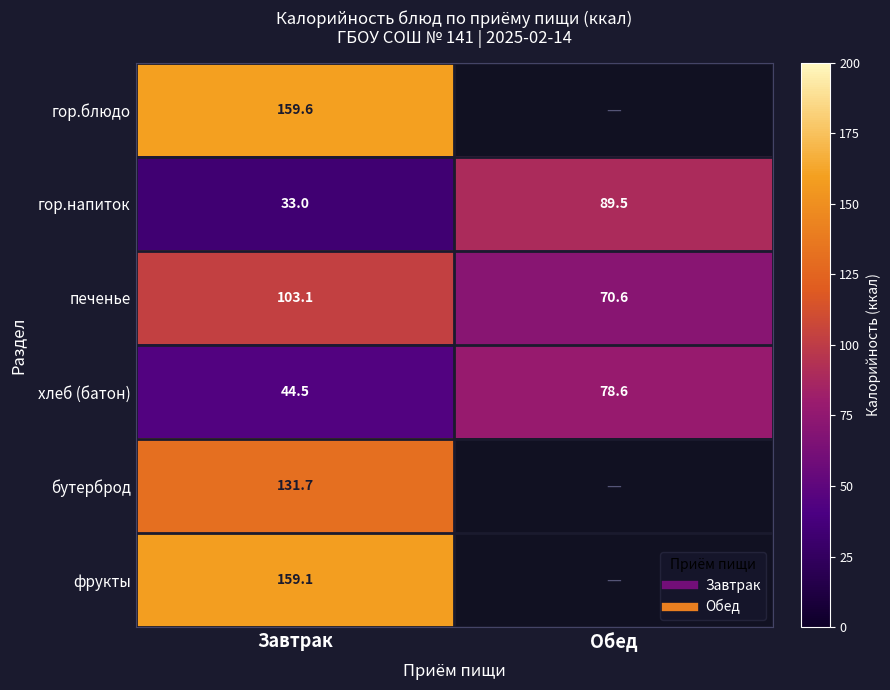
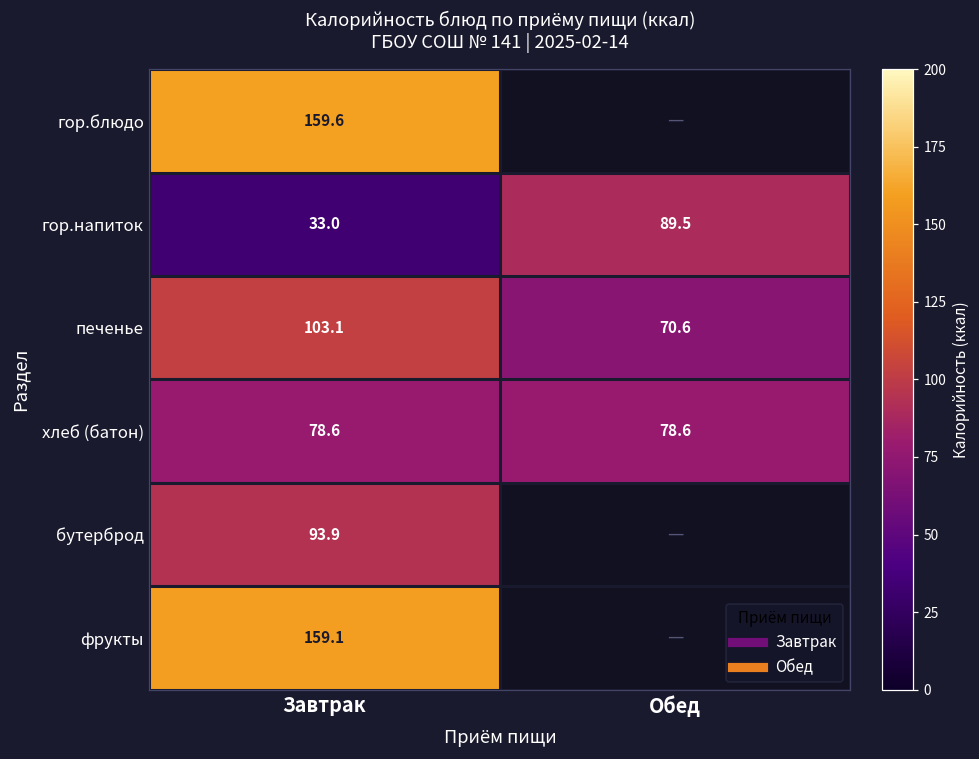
хлеб (батон), Завтрак: 44.5 -> 78.6
бутерброд, Завтрак: 131.7 -> 93.9
